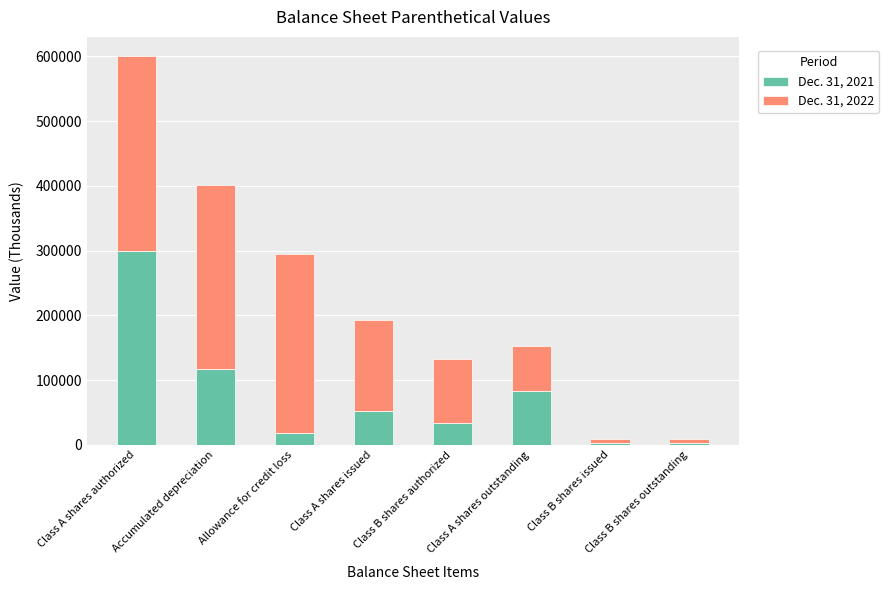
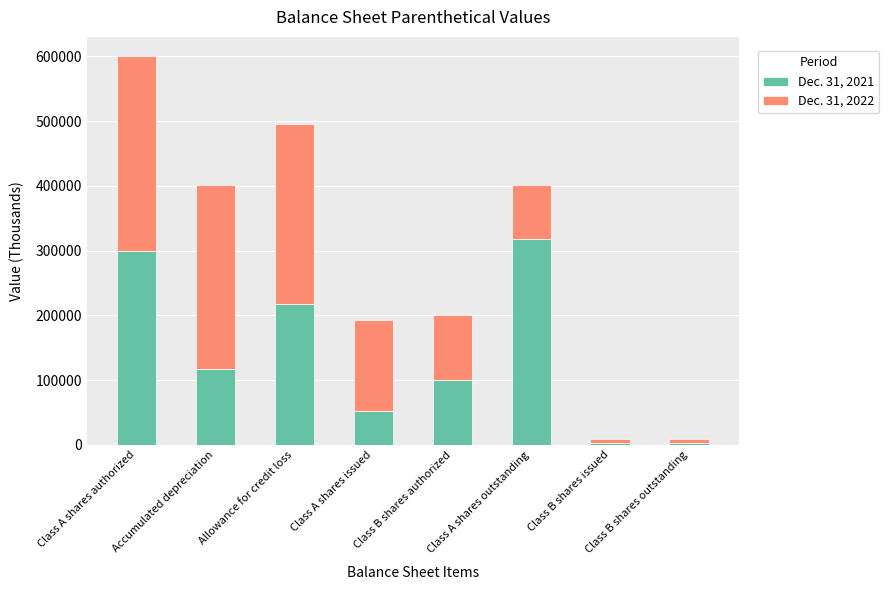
Dec. 31, 2021, Allowance for credit loss: 20000 -> 220000
Dec. 31, 2021, Class B shares authorized: 30000 -> 100000
Dec. 31, 2021, Class A shares outstanding: 80000 -> 320000
Dec. 31, 2022, Class A shares outstanding: 70000 -> 80000
